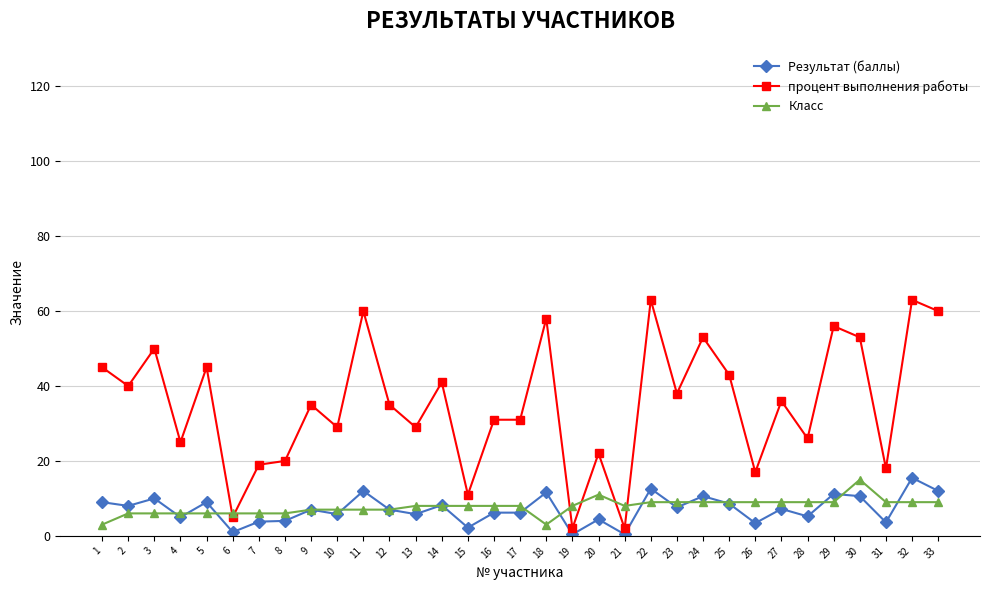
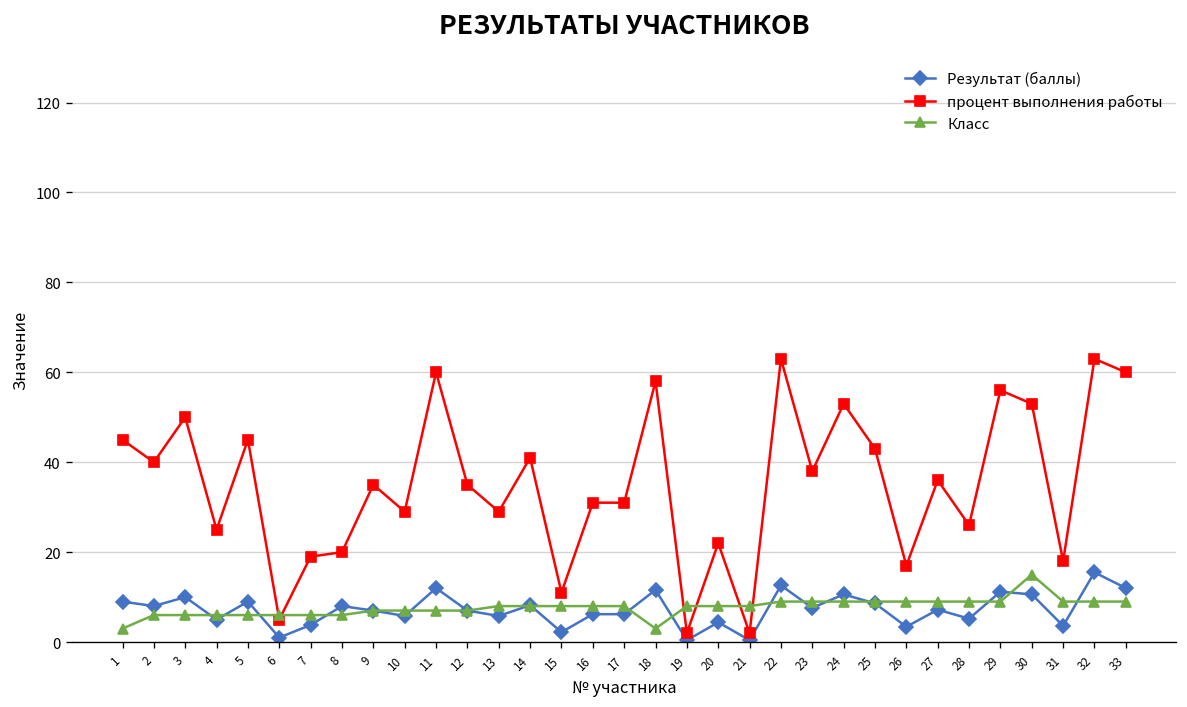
Результат (баллы), 8: 4 -> 8
Класс, 20: 11 -> 8
